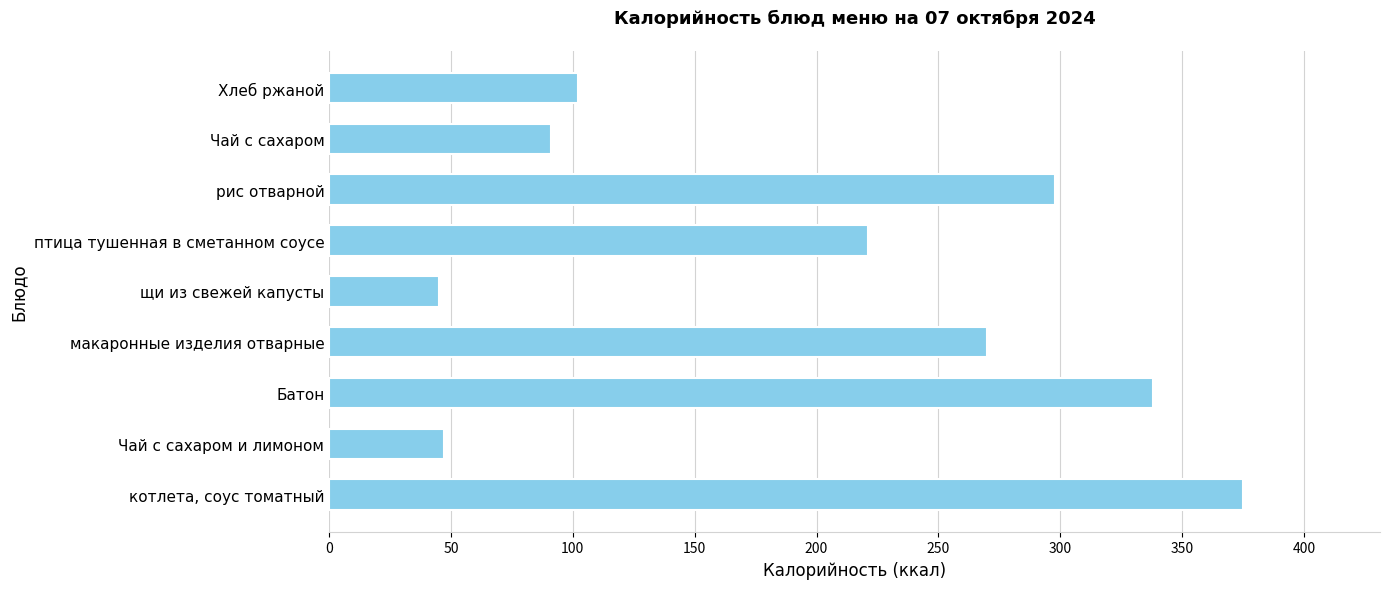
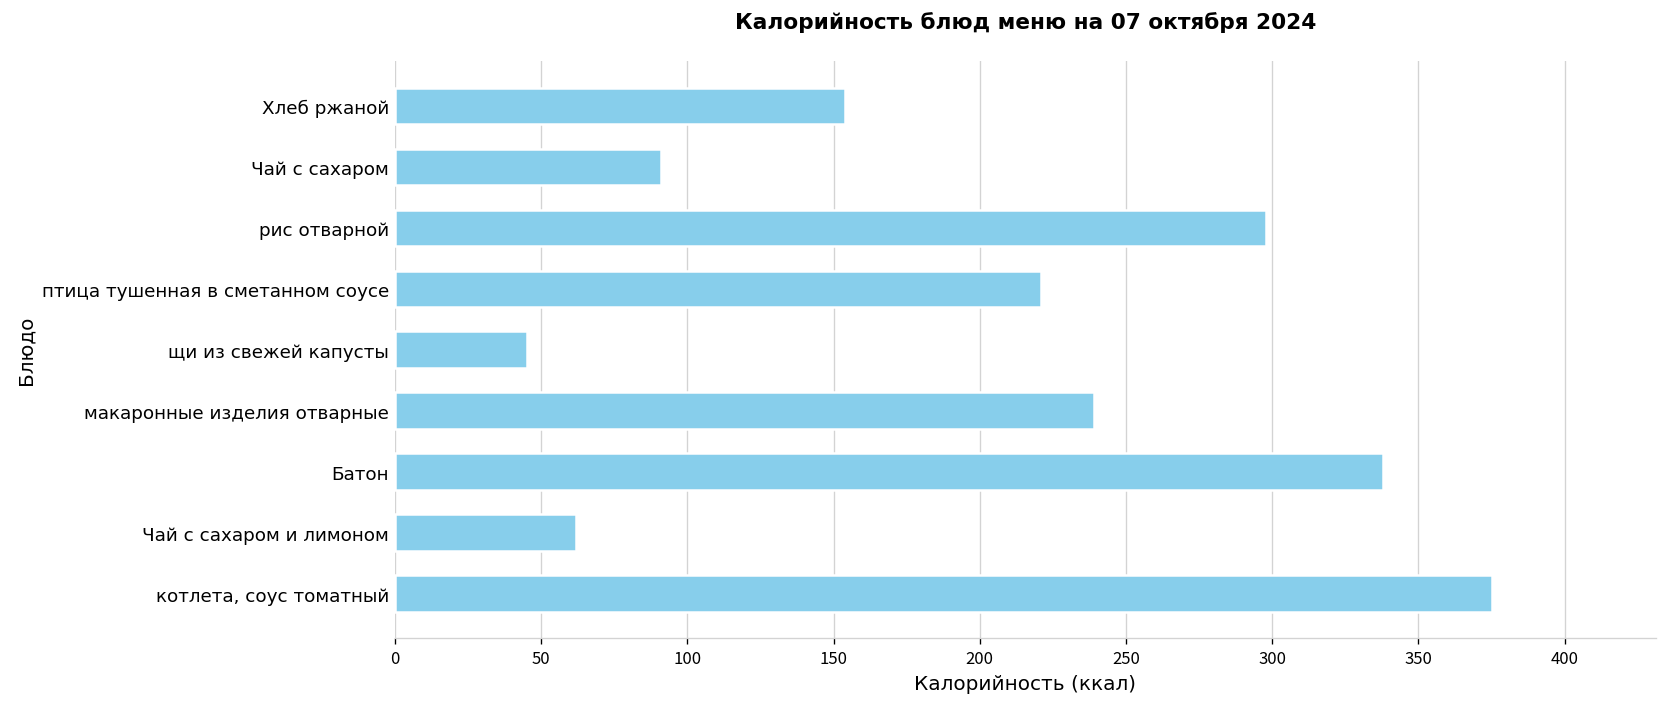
Хлеб ржаной: 102 -> 154
макаронные изделия отварные: 270 -> 239
Чай с сахаром и лимоном: 47 -> 62
